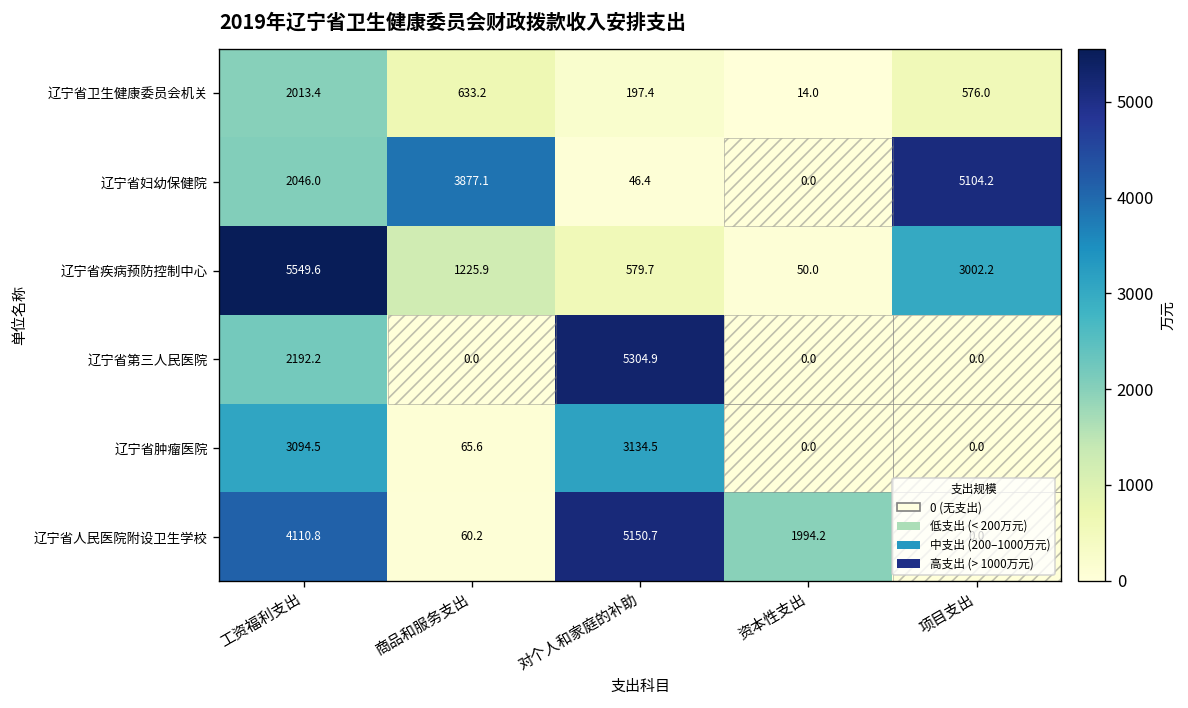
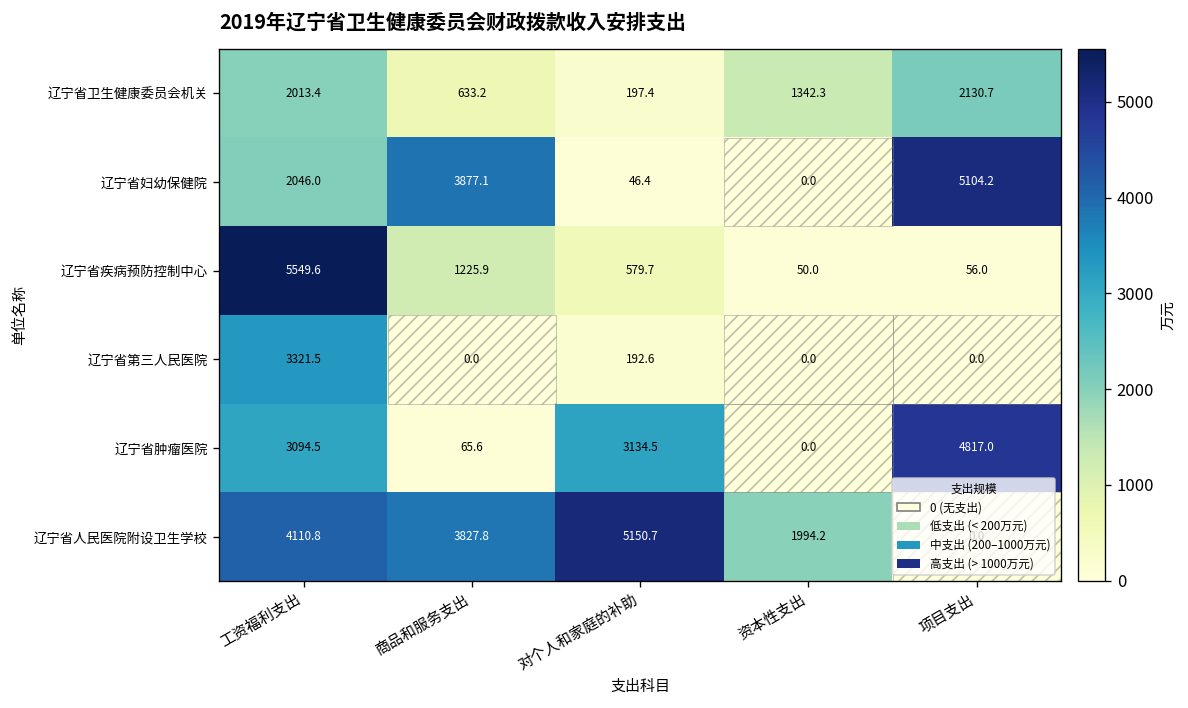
辽宁省卫生健康委员会机关, 资本性支出: 14.0 -> 1342.3
辽宁省卫生健康委员会机关, 项目支出: 576.0 -> 2130.7
辽宁省疾病预防控制中心, 项目支出: 3002.2 -> 56.0
辽宁省第三人民医院, 工资福利支出: 2192.2 -> 3321.5
辽宁省第三人民医院, 对个人和家庭的补助: 5304.9 -> 192.6
辽宁省肿瘤医院, 项目支出: 0.0 -> 4817.0
辽宁省人民医院附设卫生学校, 商品和服务支出: 60.2 -> 3827.8
